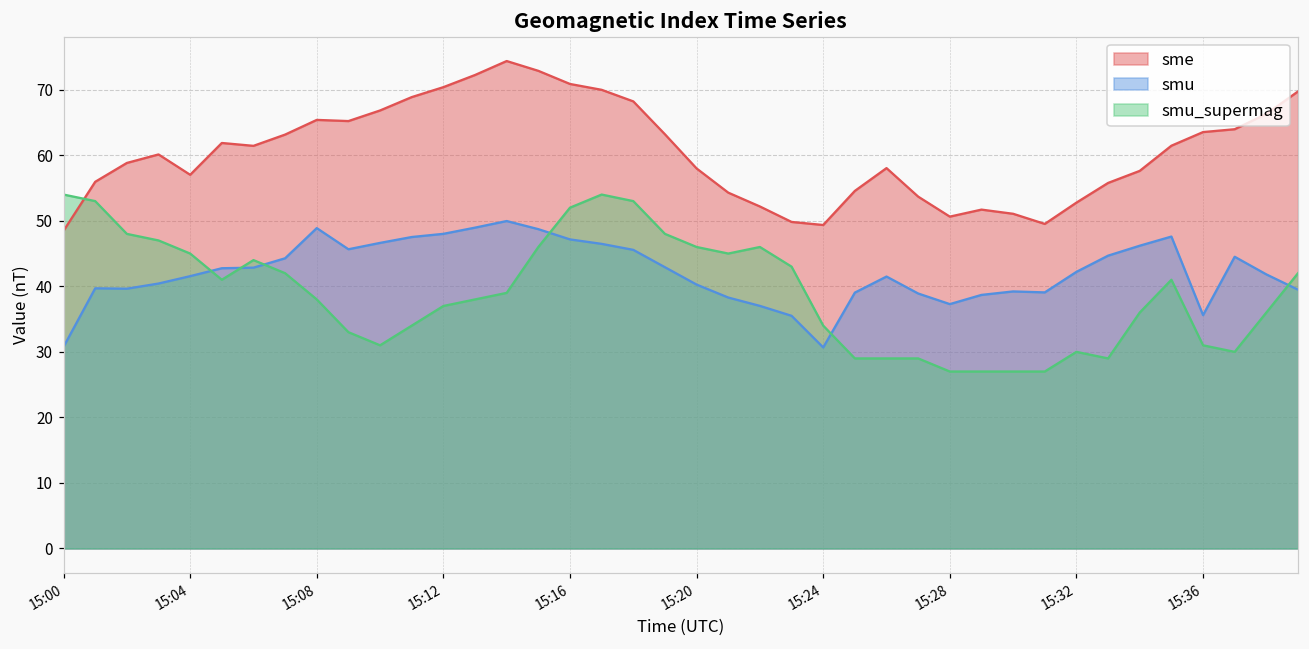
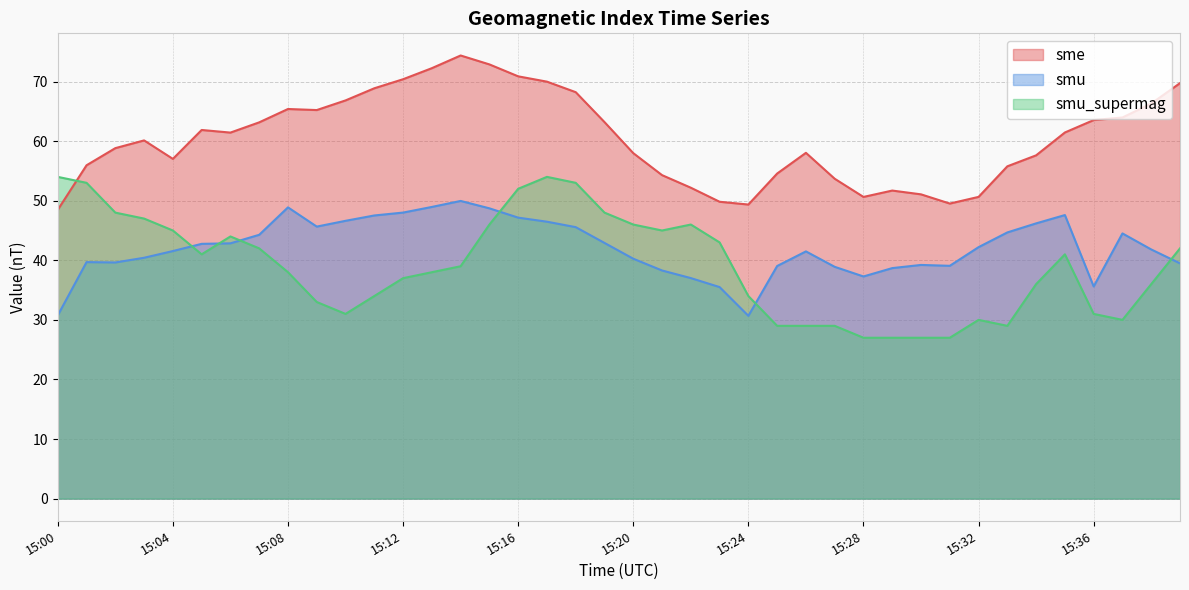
sme, 15:32: 53 -> 51
